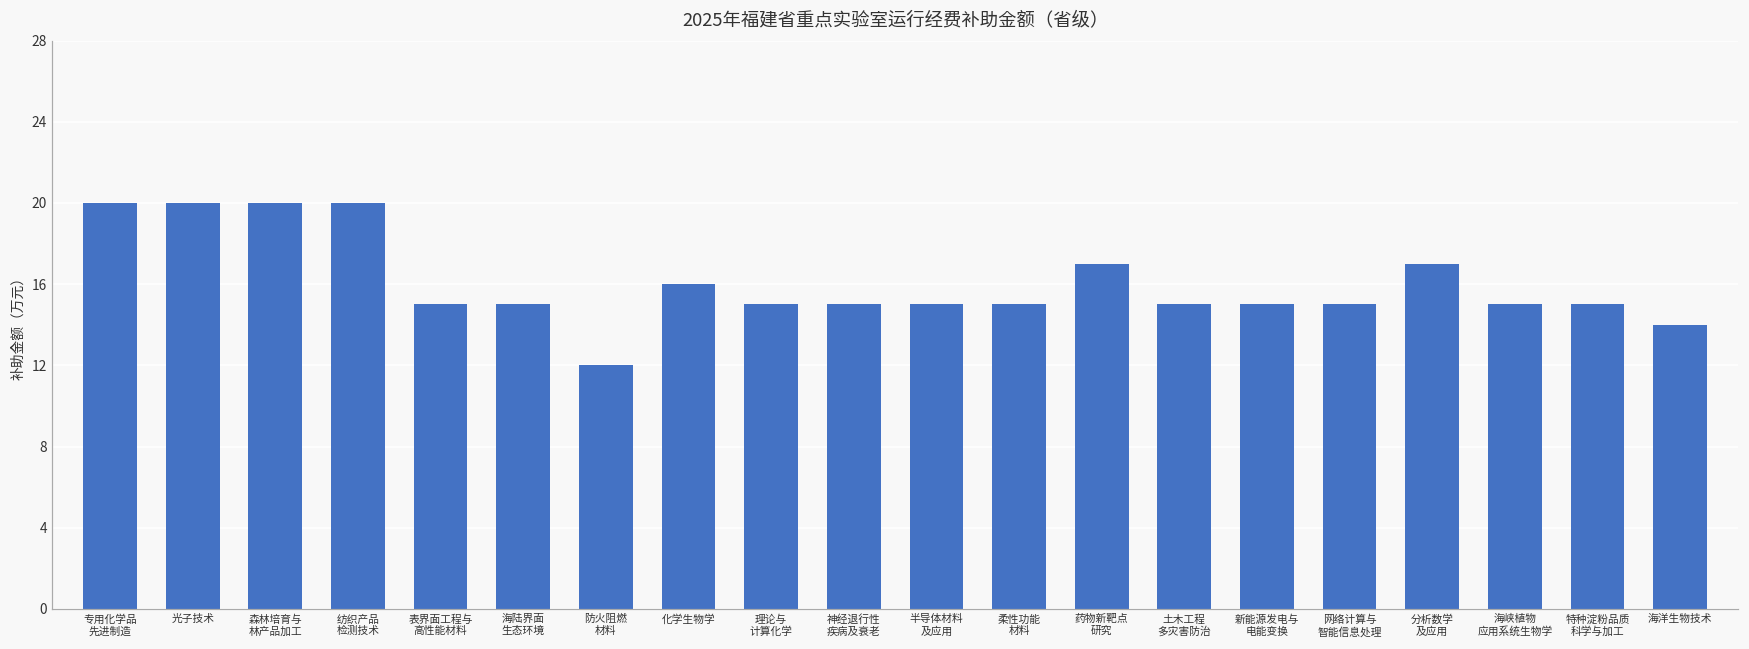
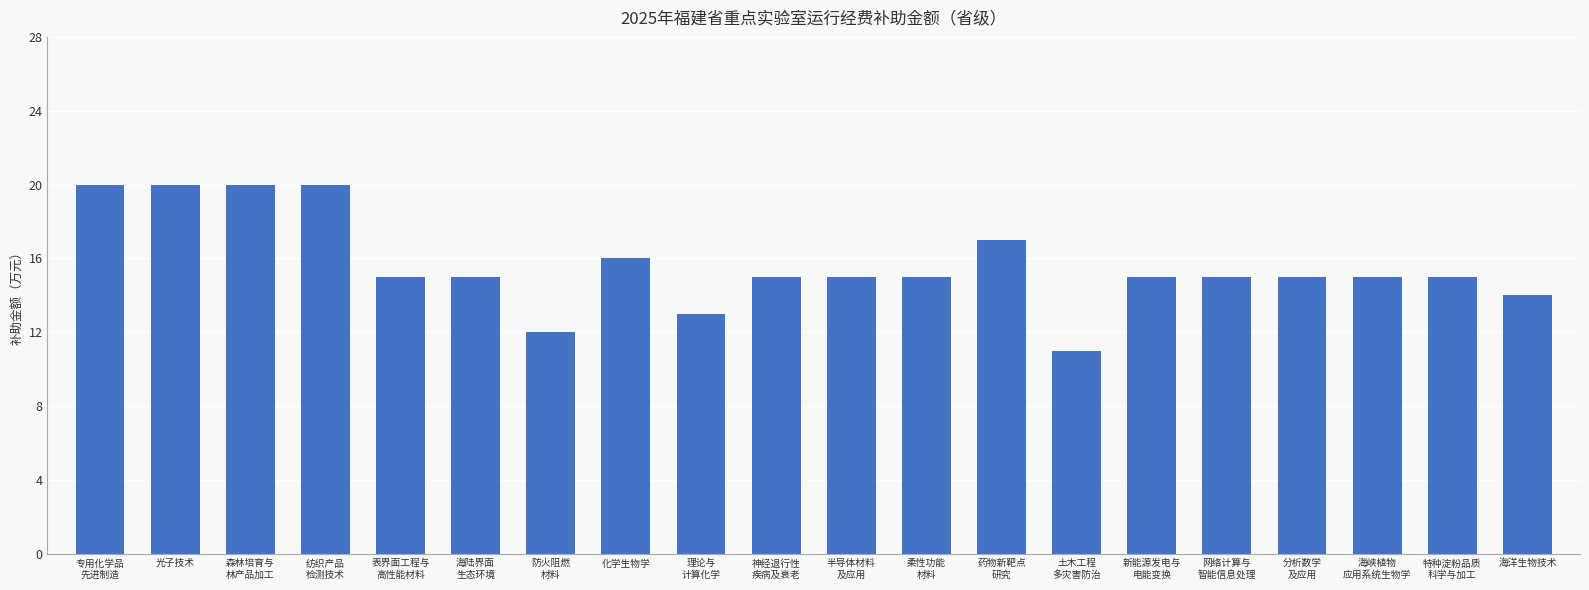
理论与 计算化学: 15 -> 13
土木工程 多灾害防治: 15 -> 11
分析数学 及应用: 17 -> 15
